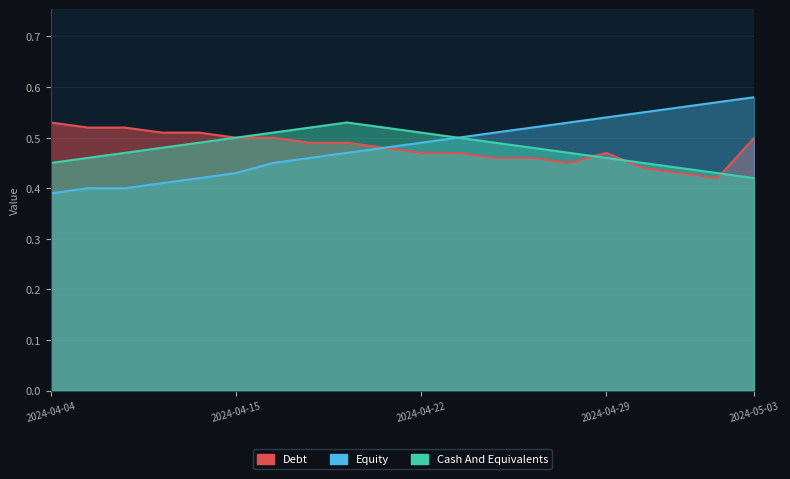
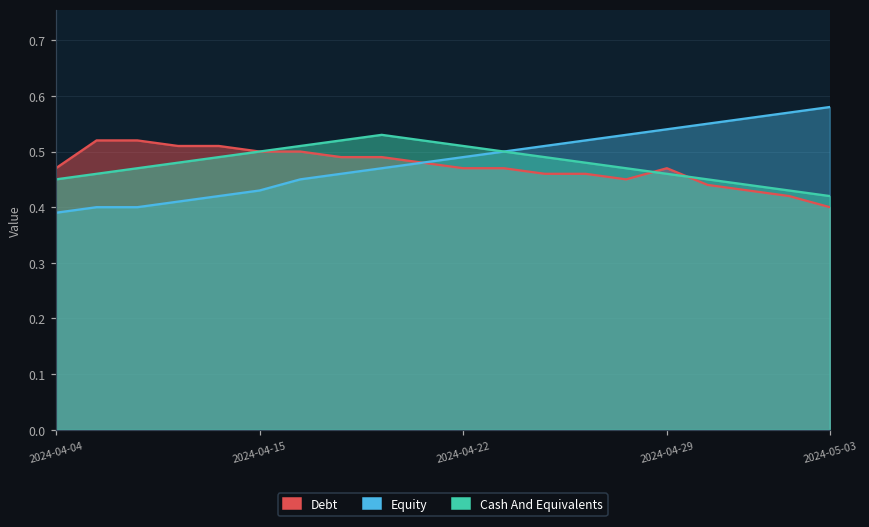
Debt, 2024-04-04: 0.53 -> 0.47
Debt, 2024-05-03: 0.5 -> 0.4
